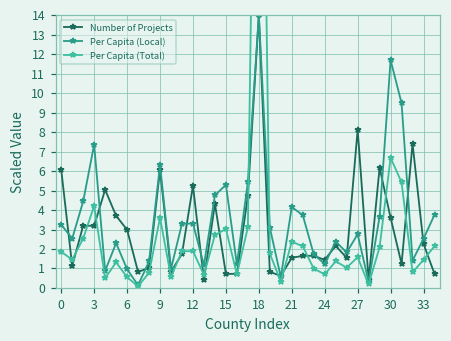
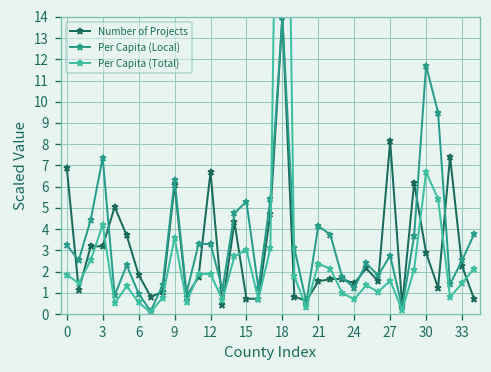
Number of Projects, 0: 6.1 -> 6.9
Number of Projects, 6: 3.0 -> 1.9
Number of Projects, 12: 5.3 -> 6.7
Number of Projects, 30: 3.6 -> 2.9
